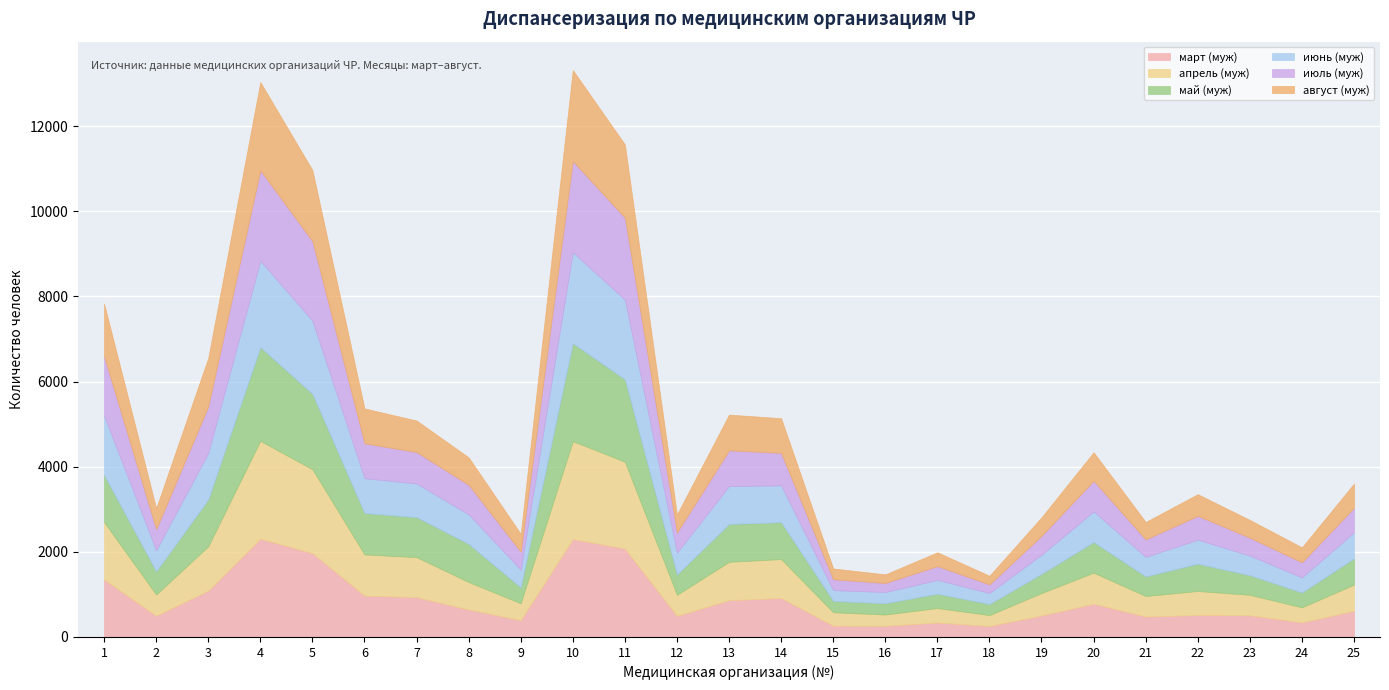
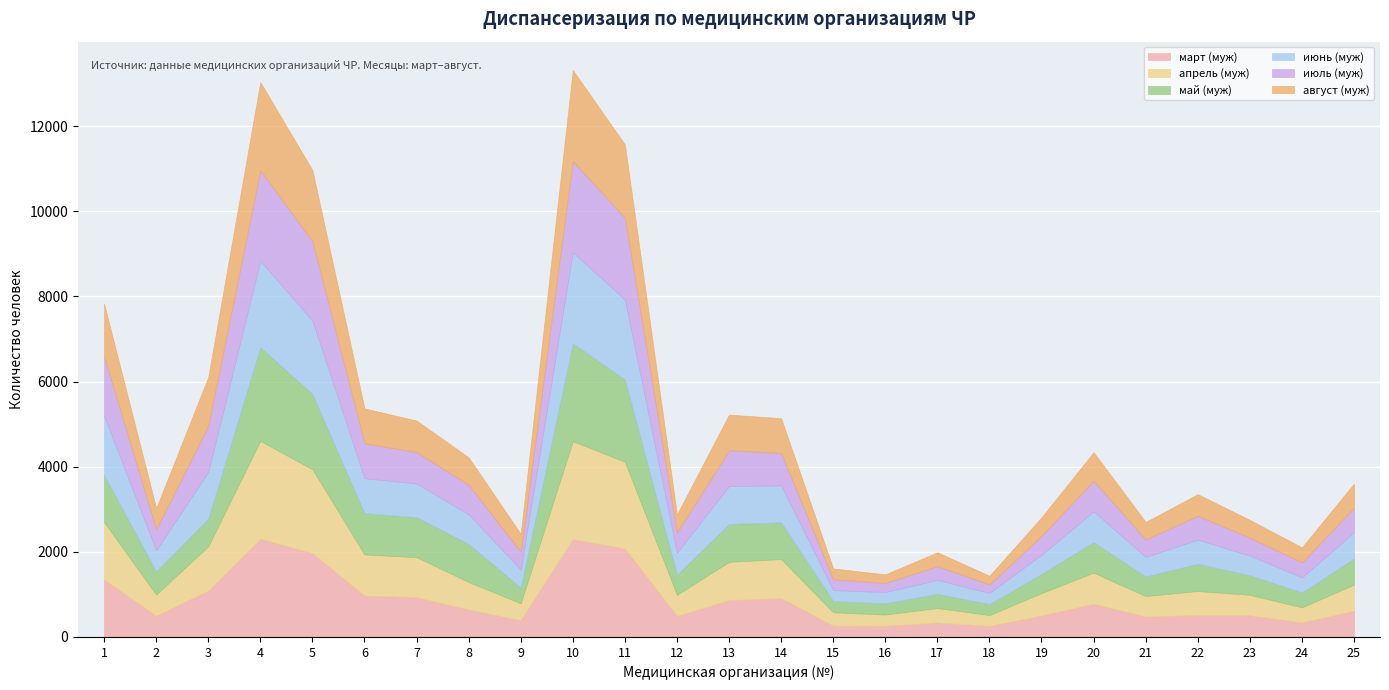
май (муж), 3: 1100 -> 700
